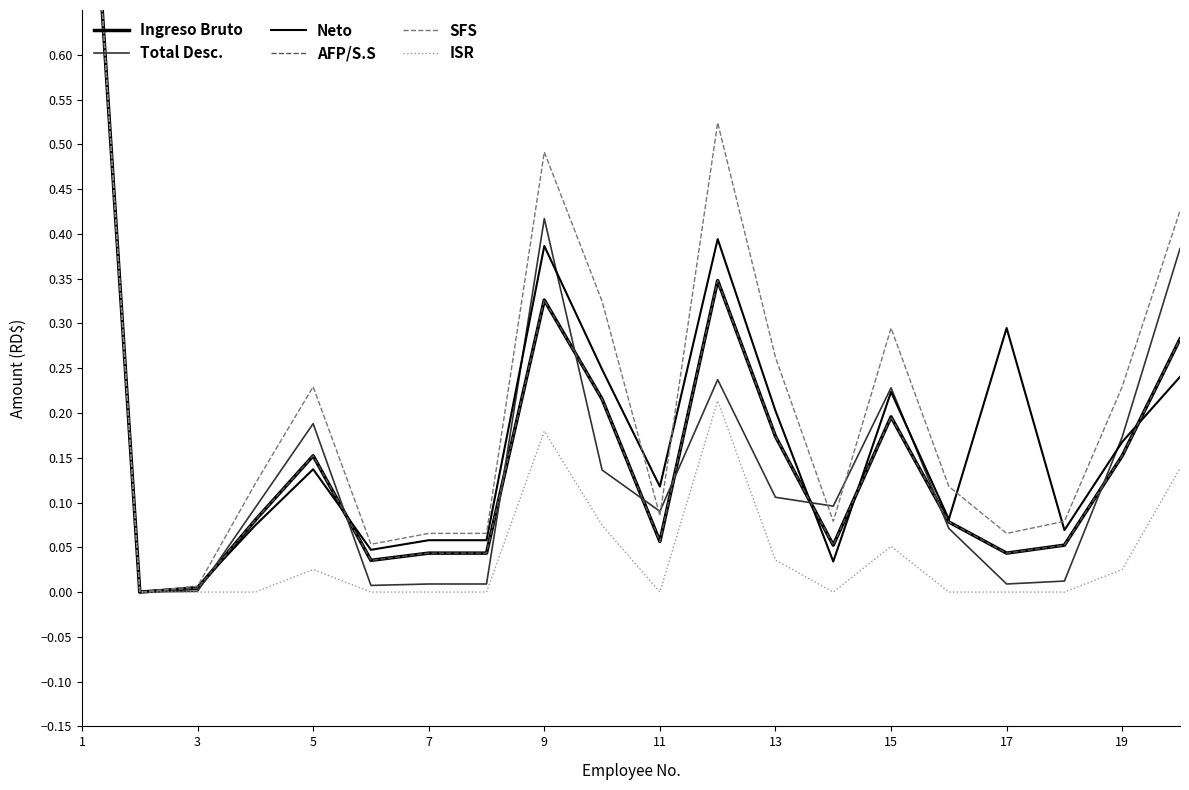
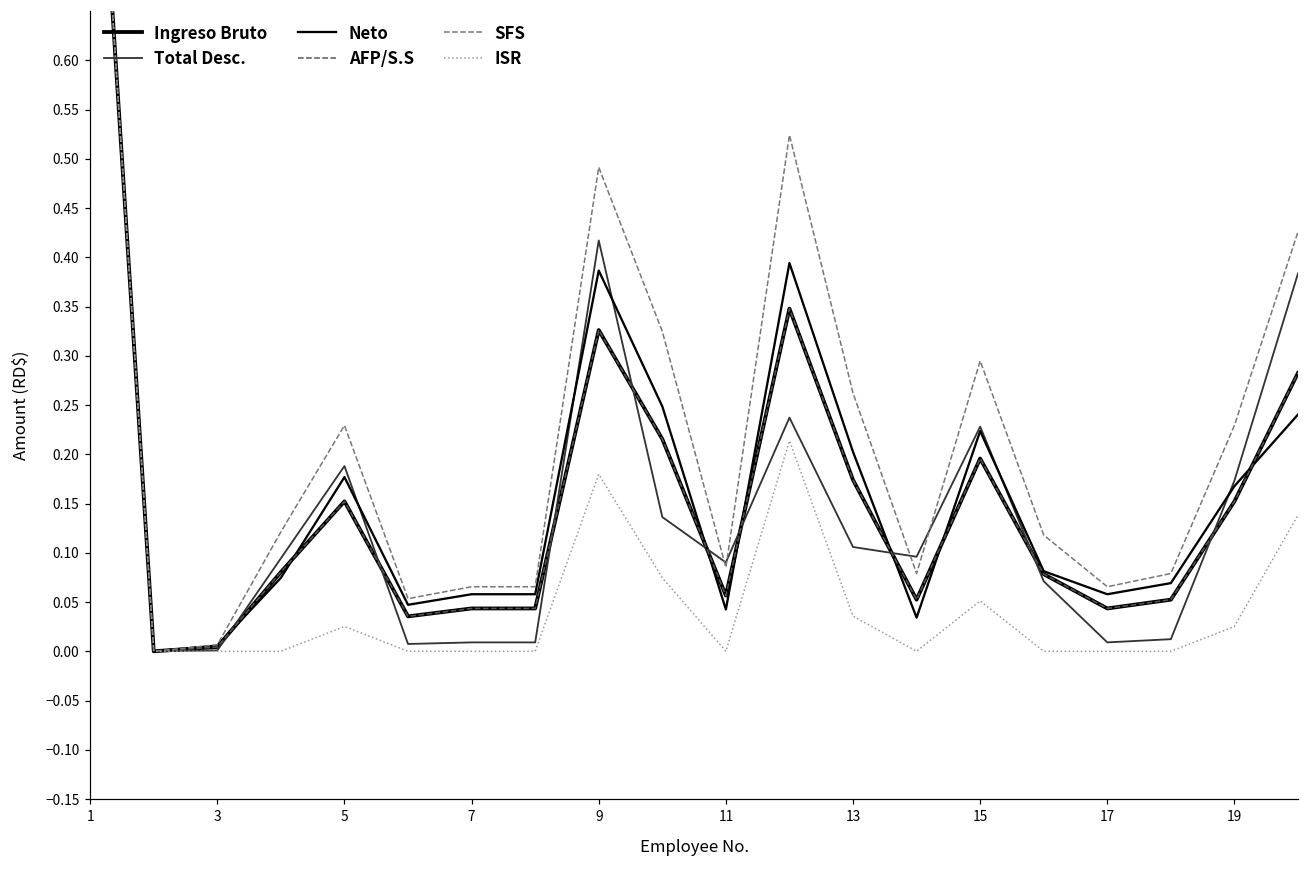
Neto, 5: 0.14 -> 0.18
Neto, 11: 0.12 -> 0.04
Neto, 17: 0.29 -> 0.06
